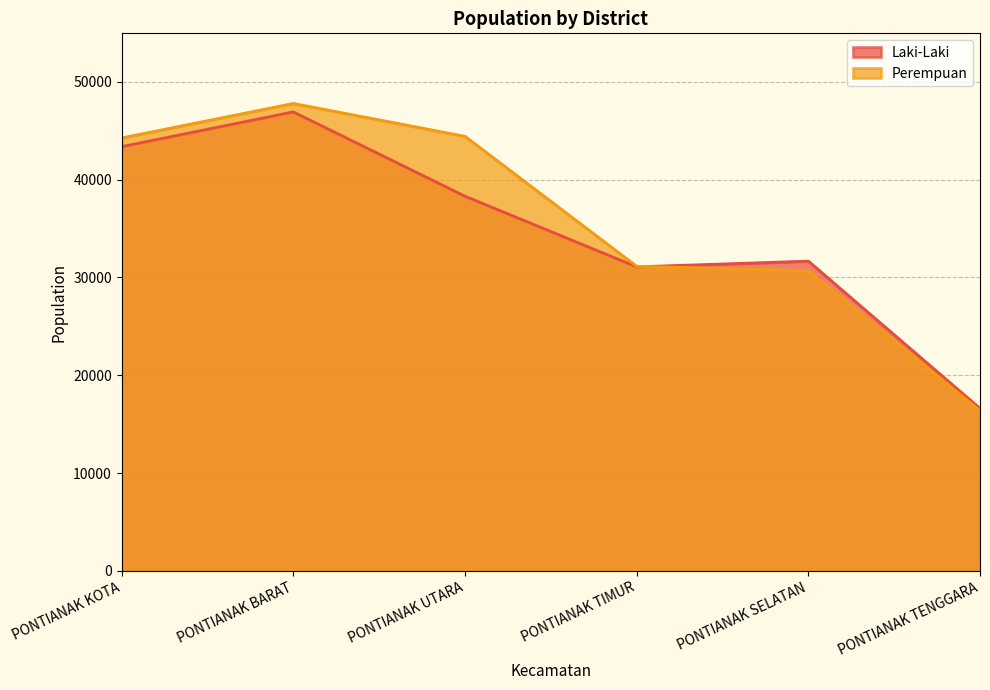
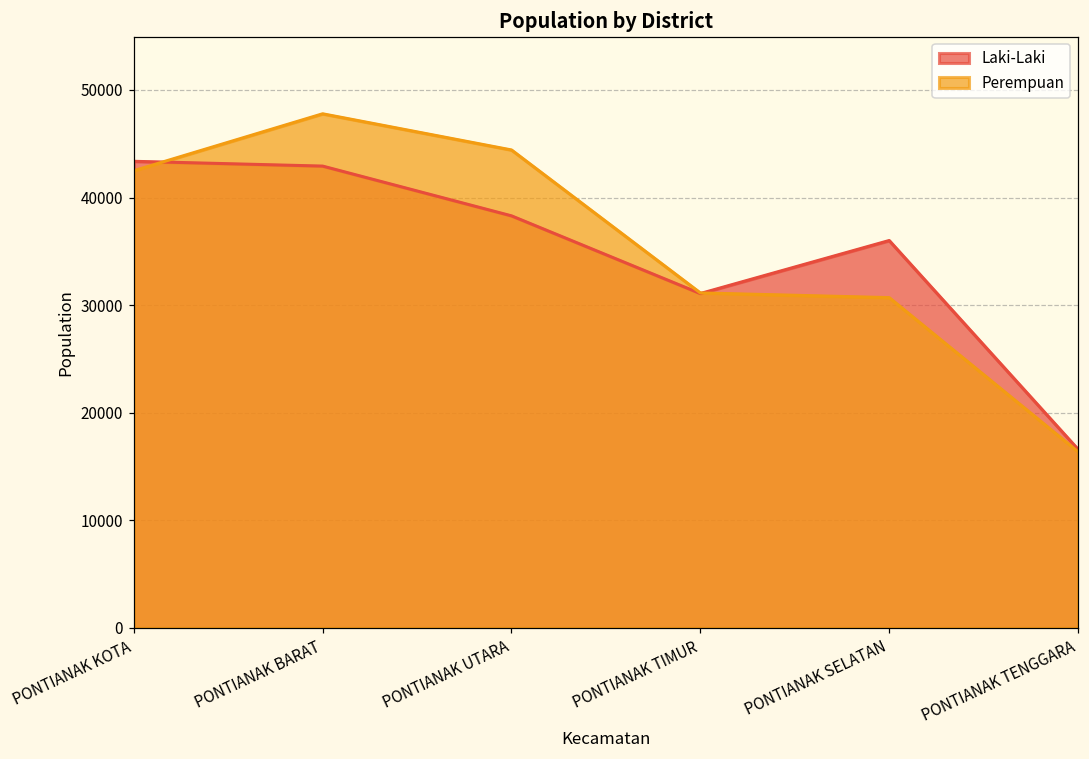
Perempuan, PONTIANAK KOTA: 44000 -> 42000
Laki-Laki, PONTIANAK BARAT: 47000 -> 43000
Laki-Laki, PONTIANAK SELATAN: 32000 -> 36000
